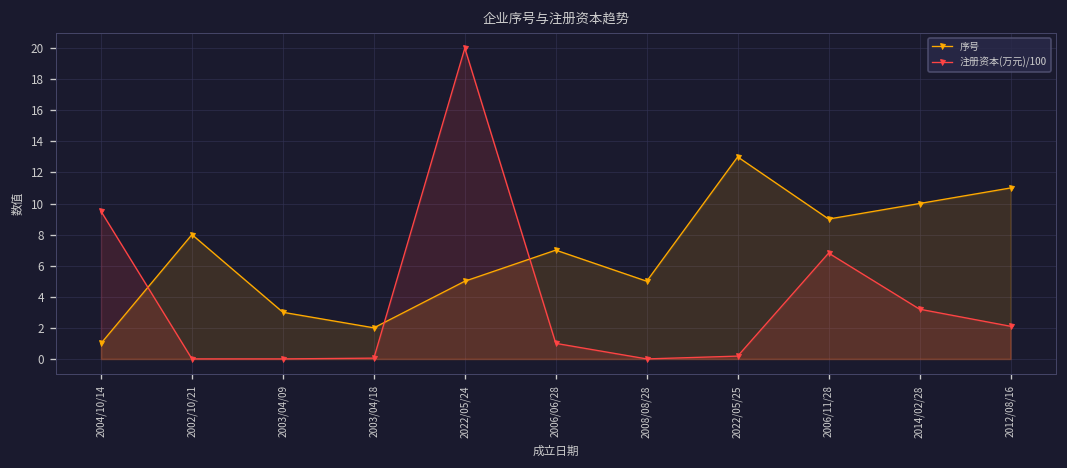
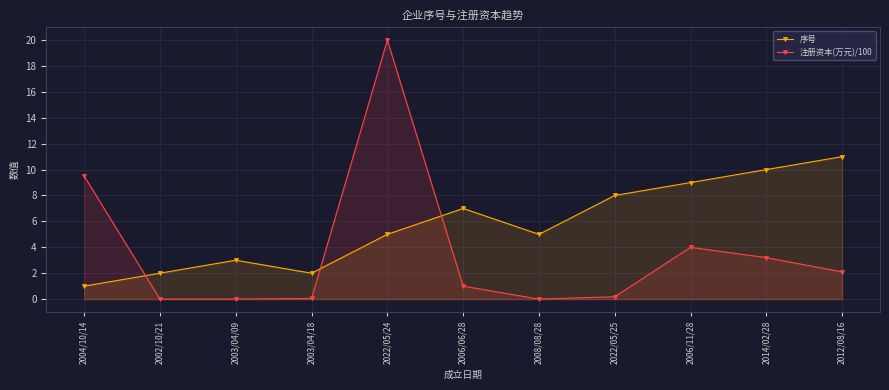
序号, 2002/10/21: 8 -> 2
序号, 2022/05/25: 13 -> 8
注册资本(万元)/100, 2006/11/28: 6.8 -> 4.0
